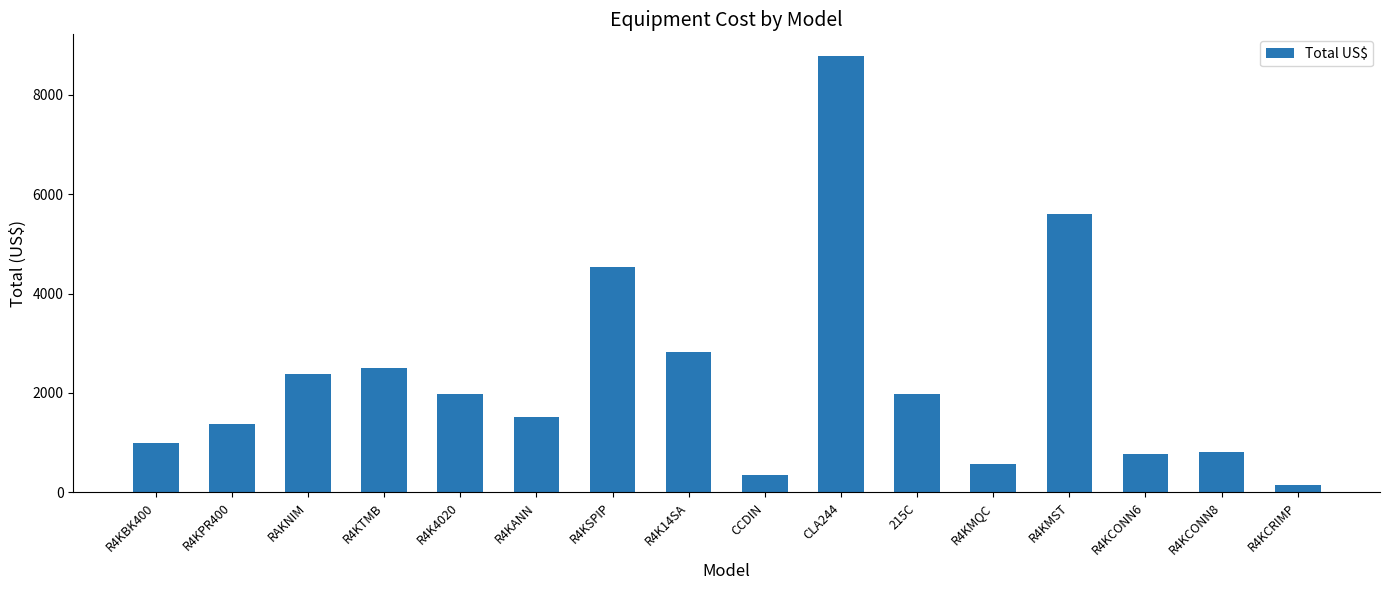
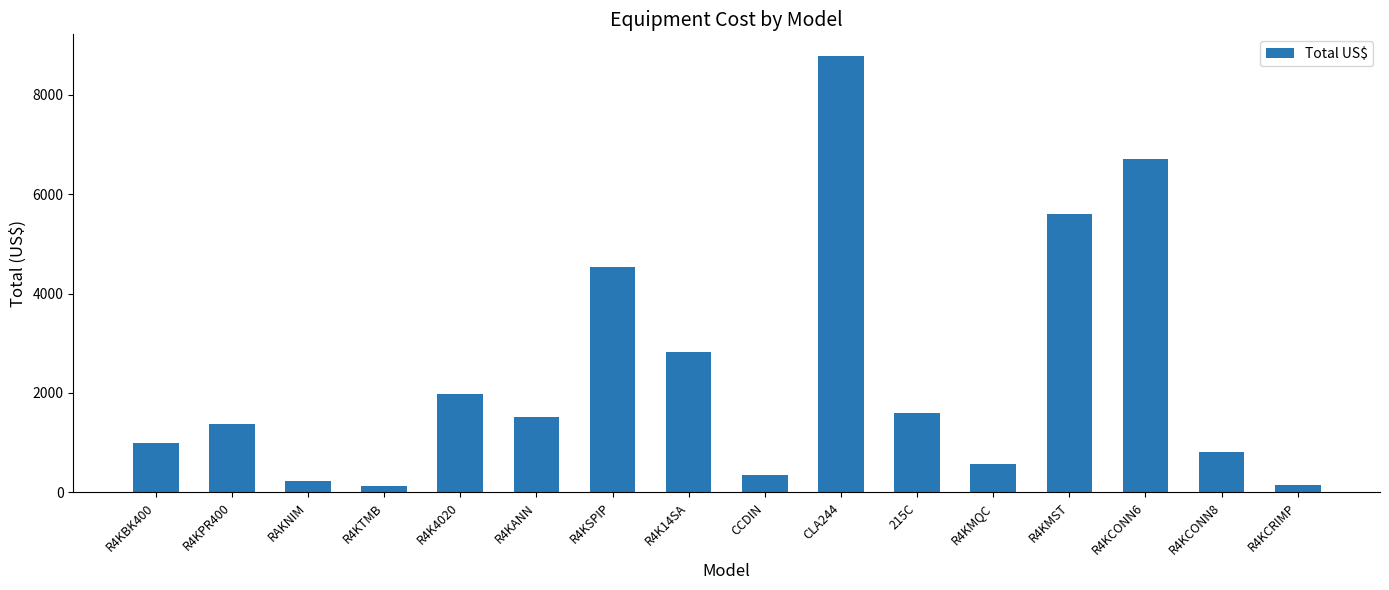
RAKNIM: 2400 -> 200
R4KTMB: 2500 -> 100
215C: 2000 -> 1600
R4KCONN6: 800 -> 6700
